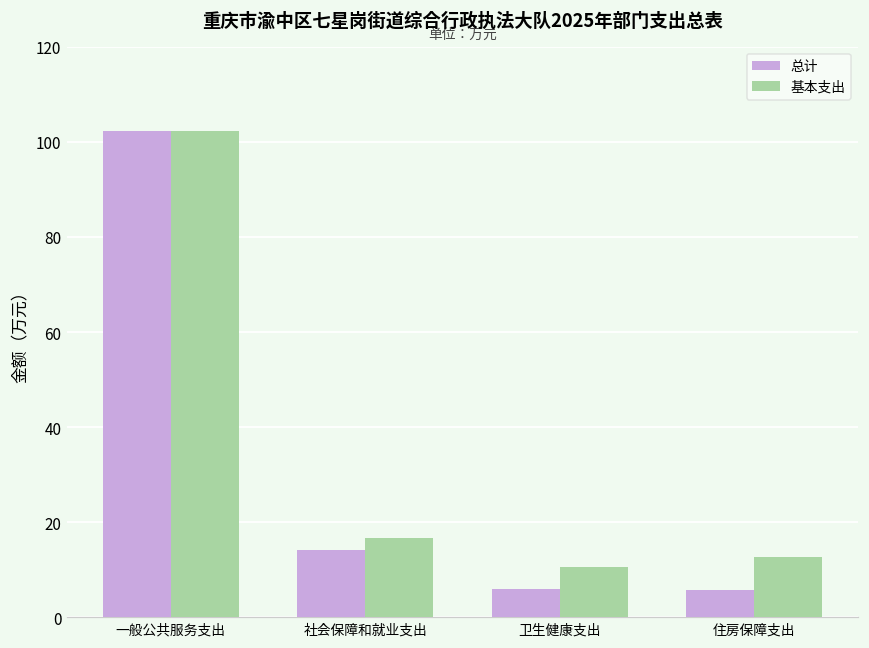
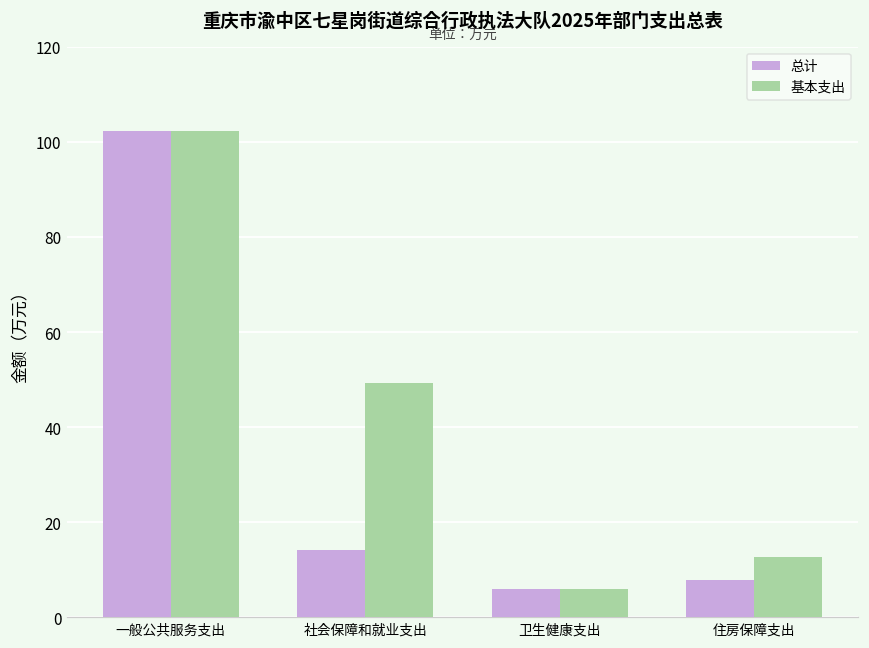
基本支出, 社会保障和就业支出: 17 -> 49
基本支出, 卫生健康支出: 11 -> 6
总计, 住房保障支出: 6 -> 8
